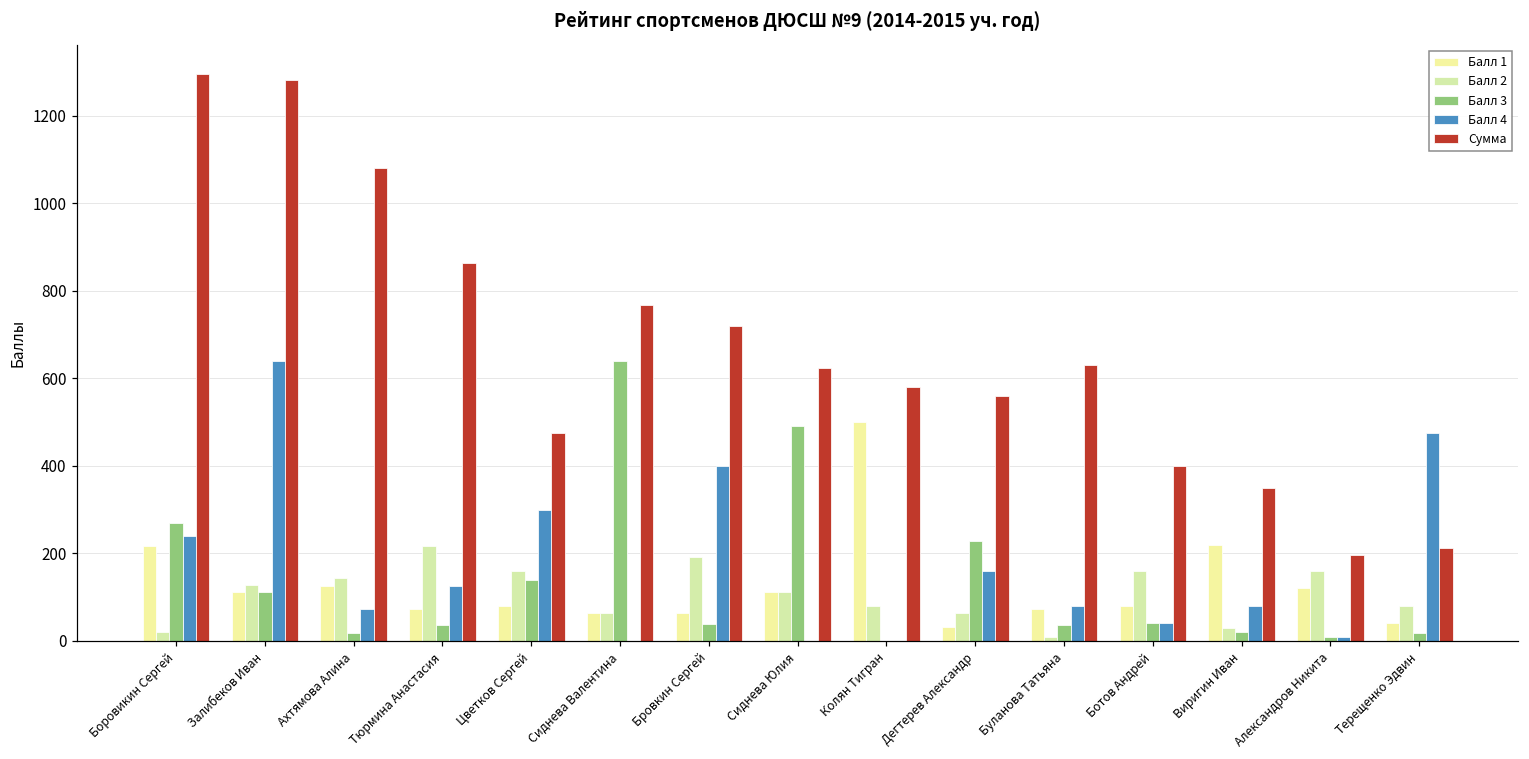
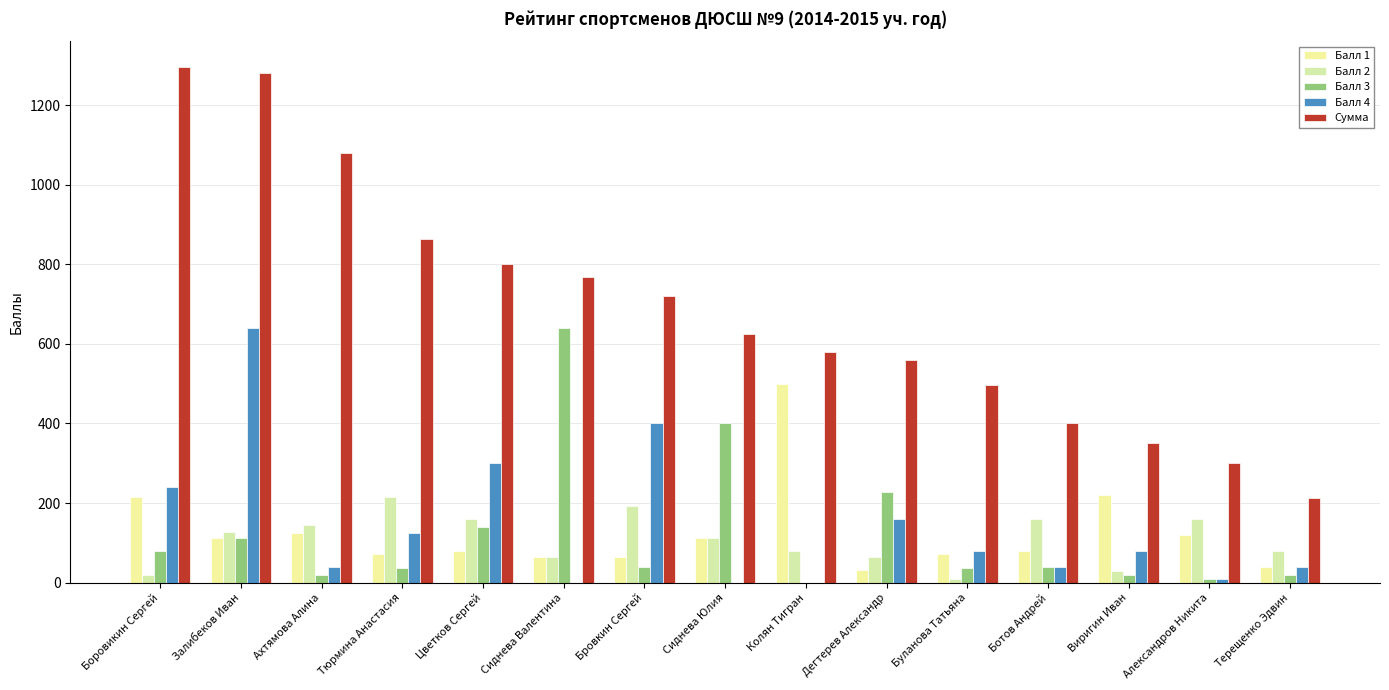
Балл 3, Боровикин Сергей: 270 -> 80
Балл 4, Ахтямова Алина: 70 -> 40
Сумма, Цветков Сергей: 470 -> 800
Балл 3, Сиднева Юлия: 490 -> 400
Сумма, Буланова Татьяна: 630 -> 500
Сумма, Александров Никита: 200 -> 300
Балл 4, Терещенко Эдвин: 470 -> 40
